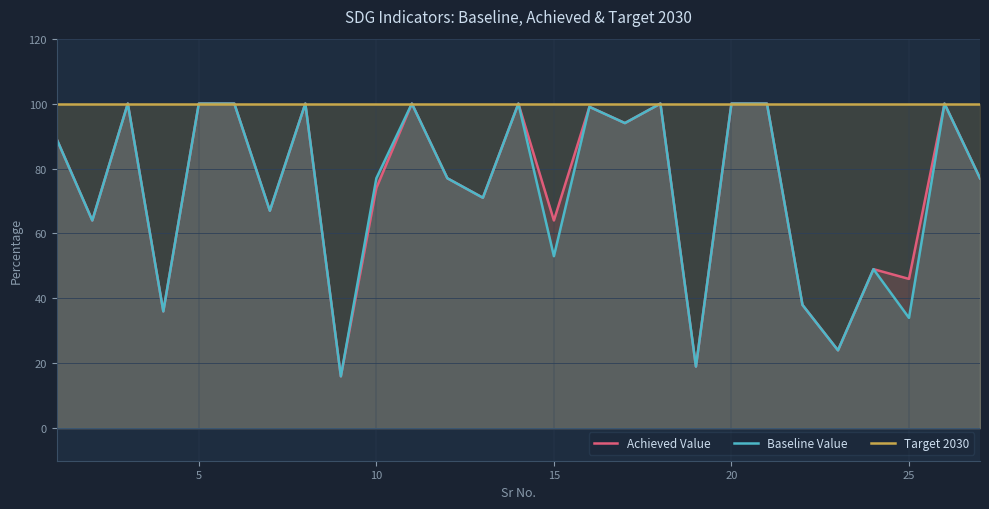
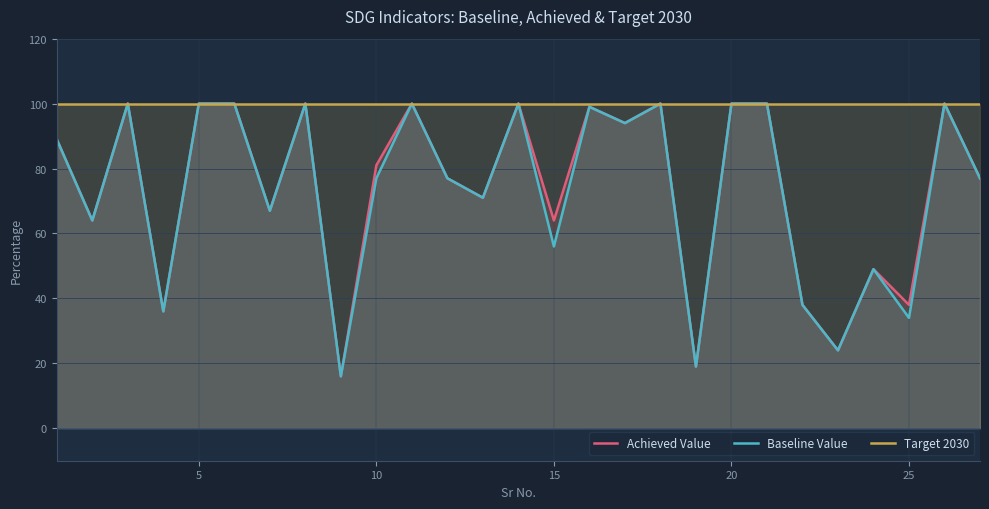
Achieved Value, 10: 74 -> 81
Baseline Value, 15: 53 -> 56
Achieved Value, 25: 46 -> 38
